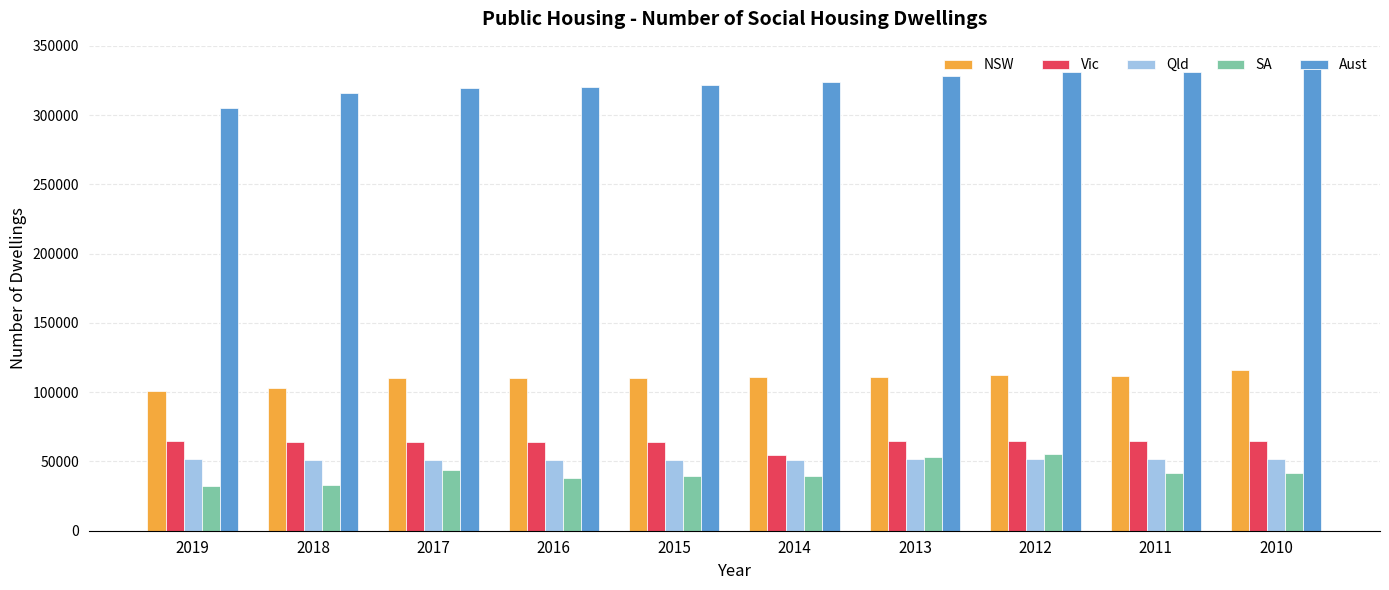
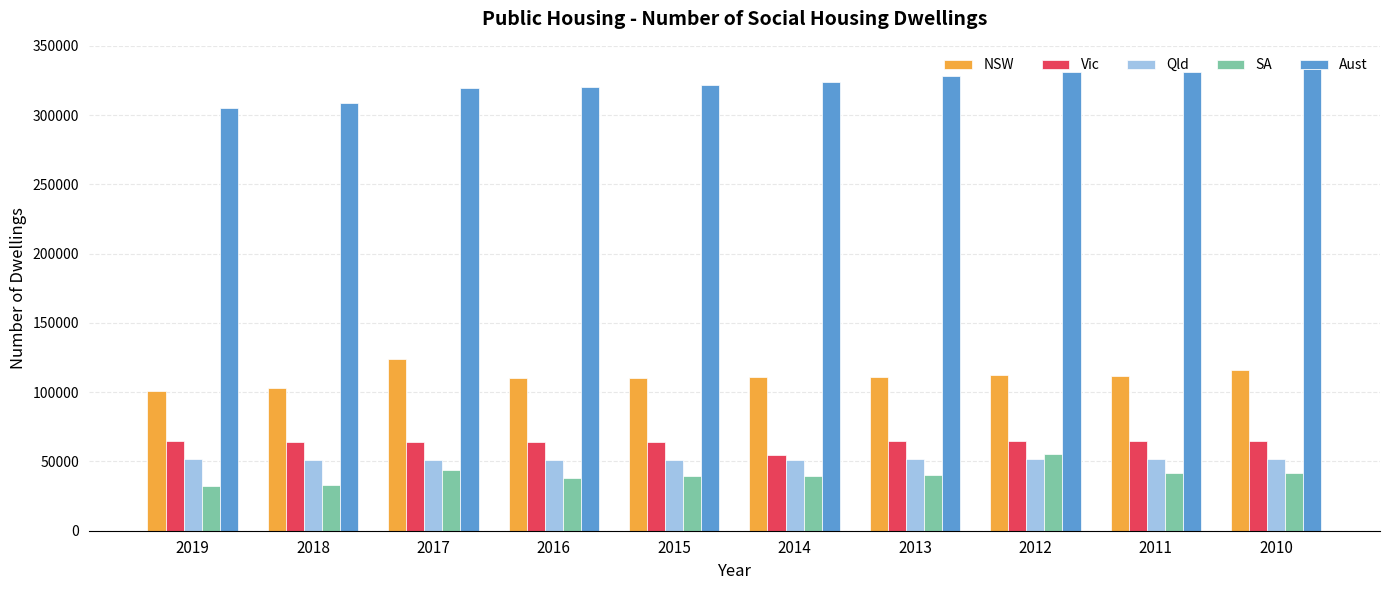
Aust, 2018: 316000 -> 309000
NSW, 2017: 110000 -> 124000
SA, 2013: 53000 -> 40000
